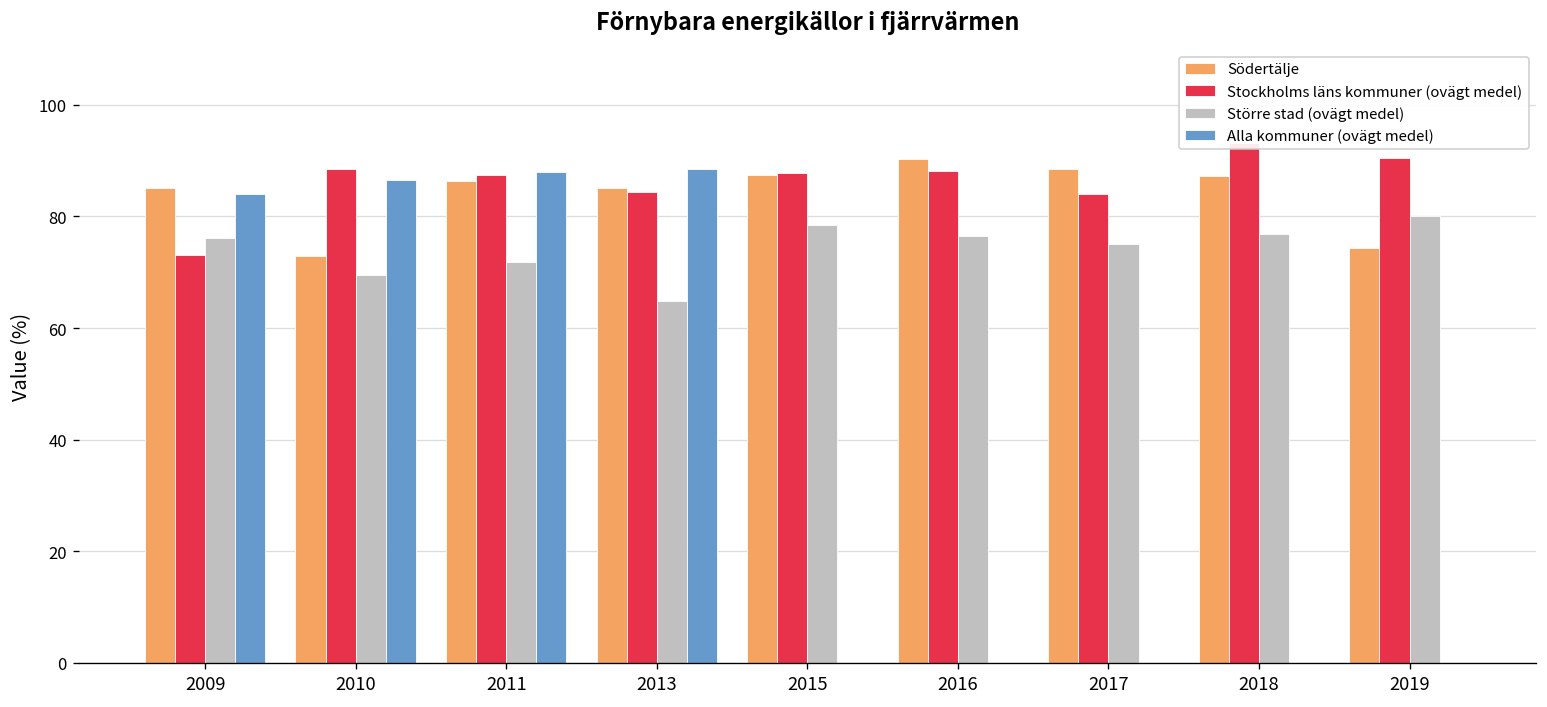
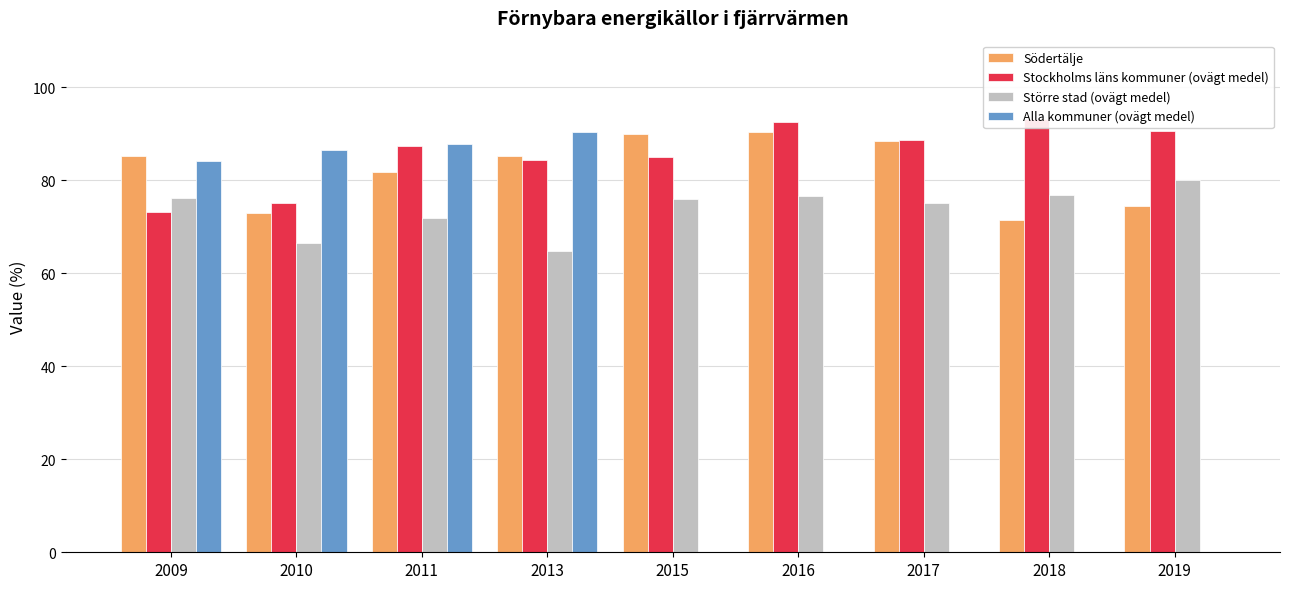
Stockholms läns kommuner (ovägt medel), 2010: 88 -> 75
Större stad (ovägt medel), 2010: 70 -> 66
Södertälje, 2011: 86 -> 82
Alla kommuner (ovägt medel), 2013: 88 -> 90
Södertälje, 2015: 87 -> 90
Stockholms läns kommuner (ovägt medel), 2015: 88 -> 85
Större stad (ovägt medel), 2015: 78 -> 76
Stockholms läns kommuner (ovägt medel), 2016: 88 -> 93
Stockholms läns kommuner (ovägt medel), 2017: 84 -> 89
Södertälje, 2018: 87 -> 71
